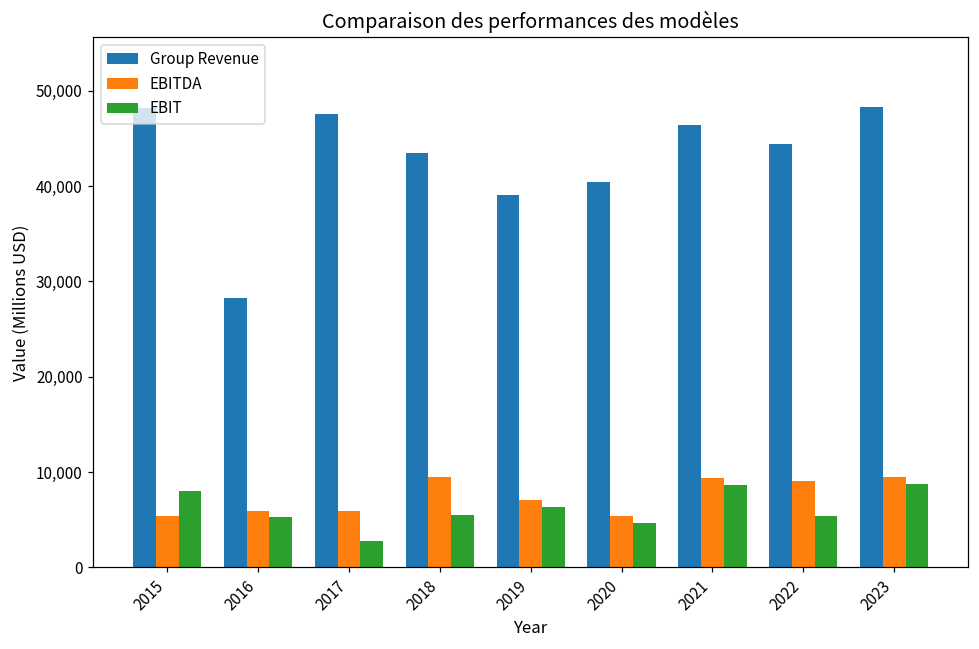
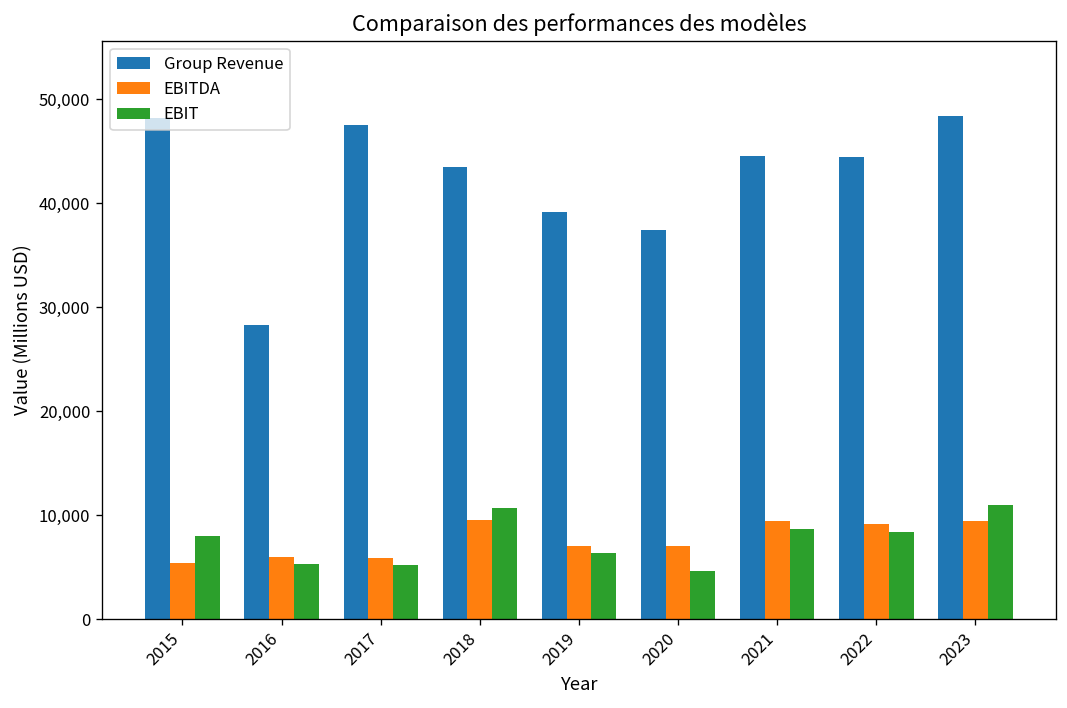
EBIT, 2017: 3,000 -> 5,000
EBIT, 2018: 6,000 -> 11,000
Group Revenue, 2020: 40,000 -> 37,000
EBITDA, 2020: 5,000 -> 7,000
Group Revenue, 2021: 46,000 -> 45,000
EBIT, 2022: 5,000 -> 8,000
EBIT, 2023: 9,000 -> 11,000
